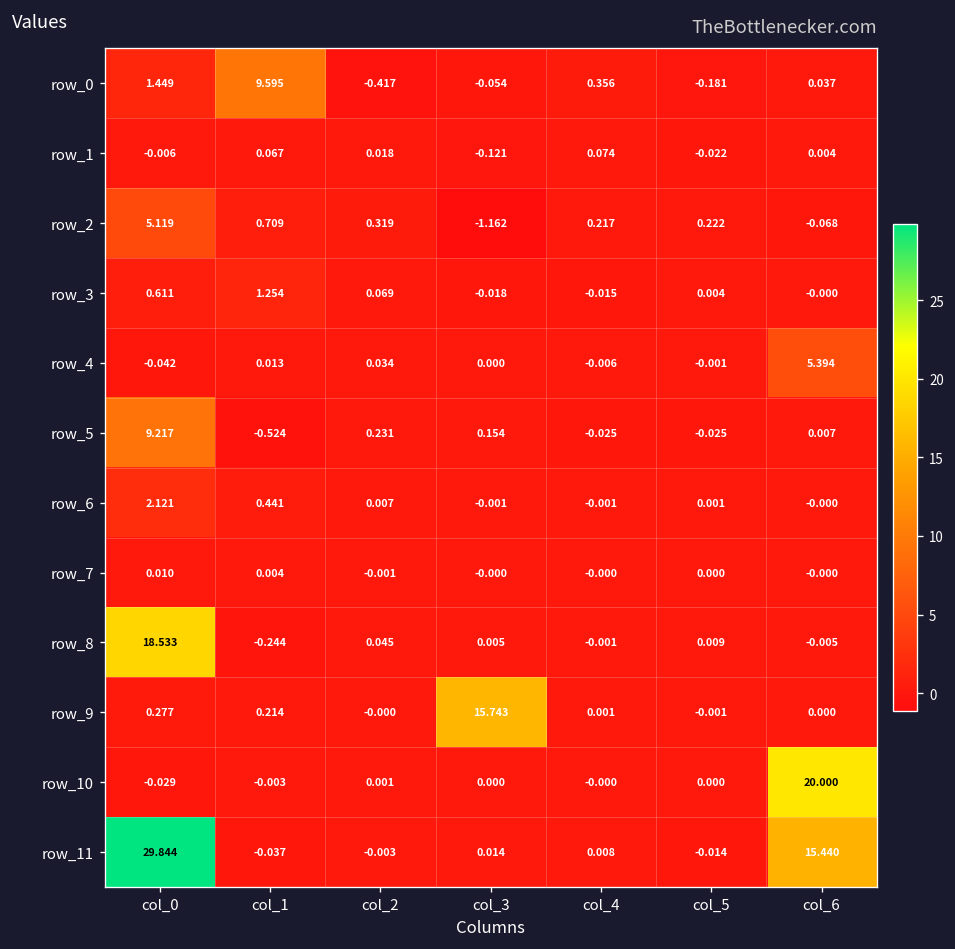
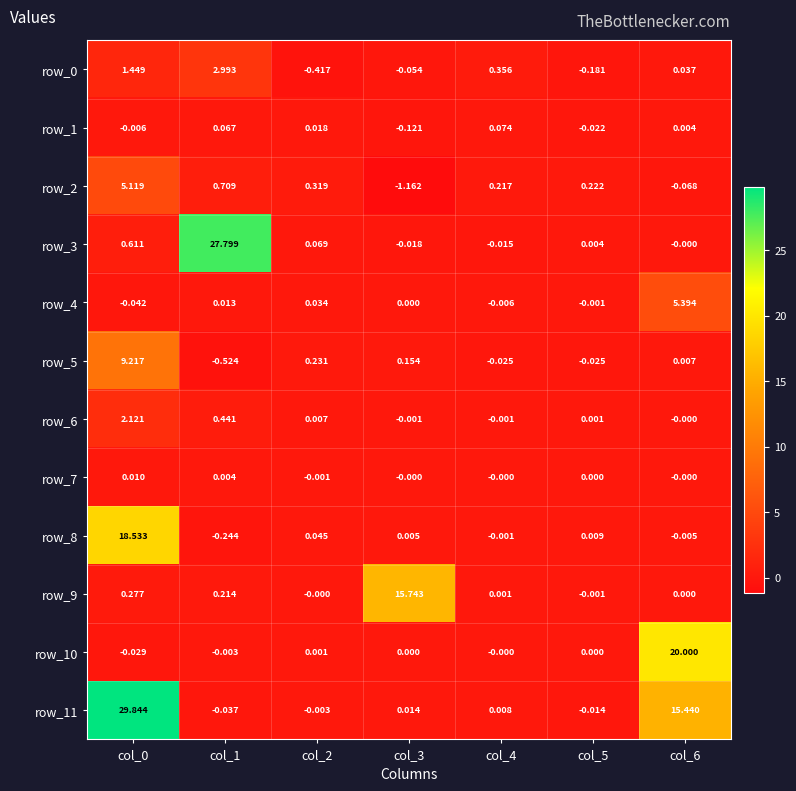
row_0, col_1: 9.595 -> 2.993
row_3, col_1: 1.254 -> 27.799
